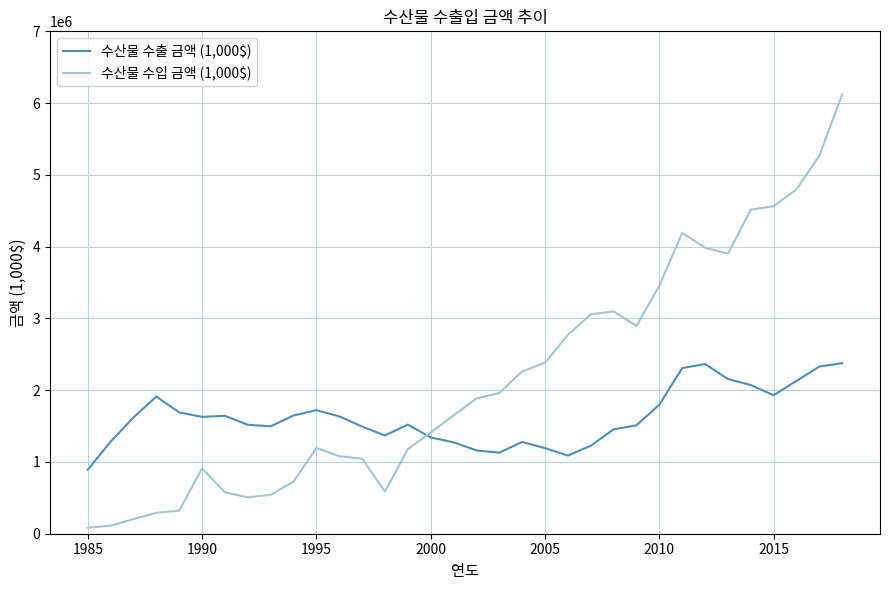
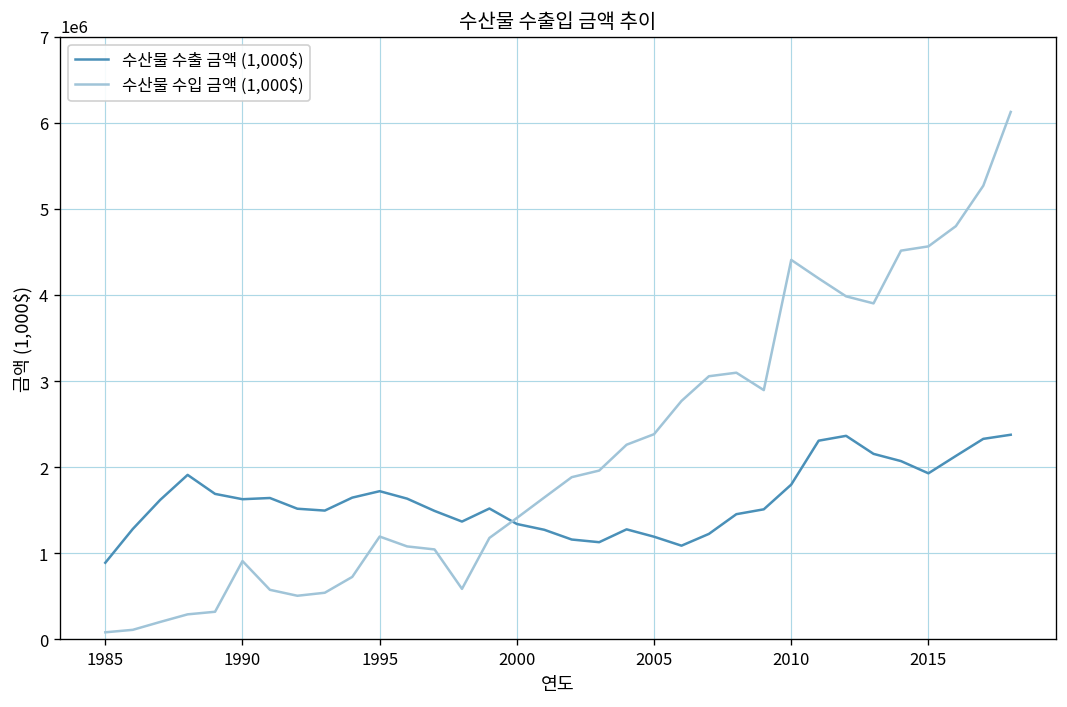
수산물 수입 금액 (1,000$), 2010: 3500000 -> 4400000
